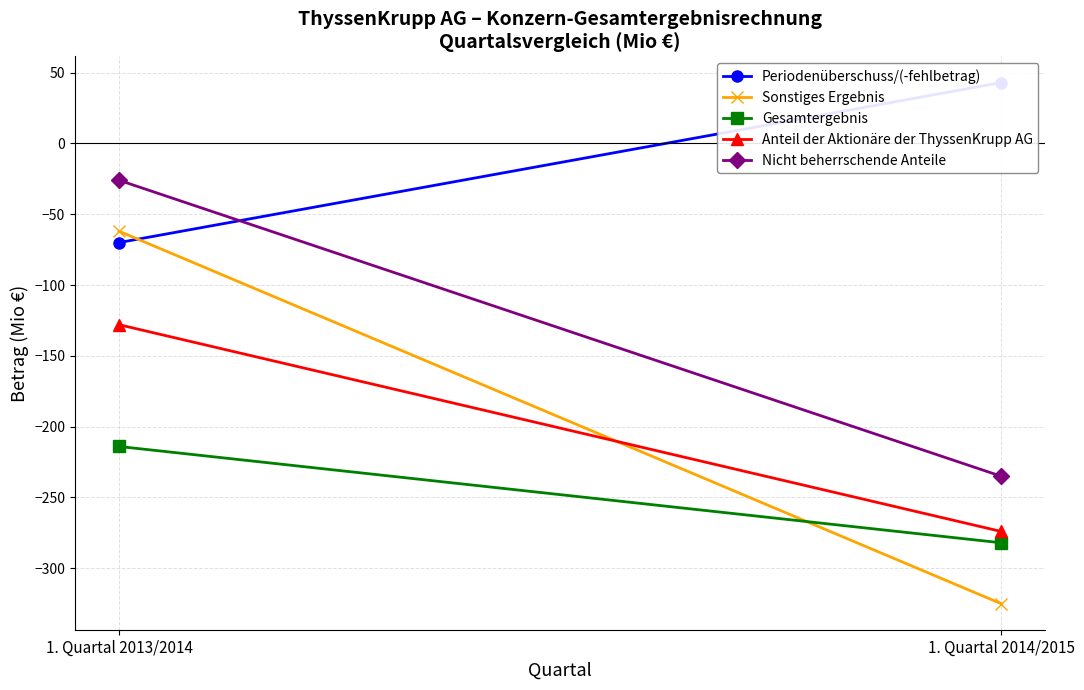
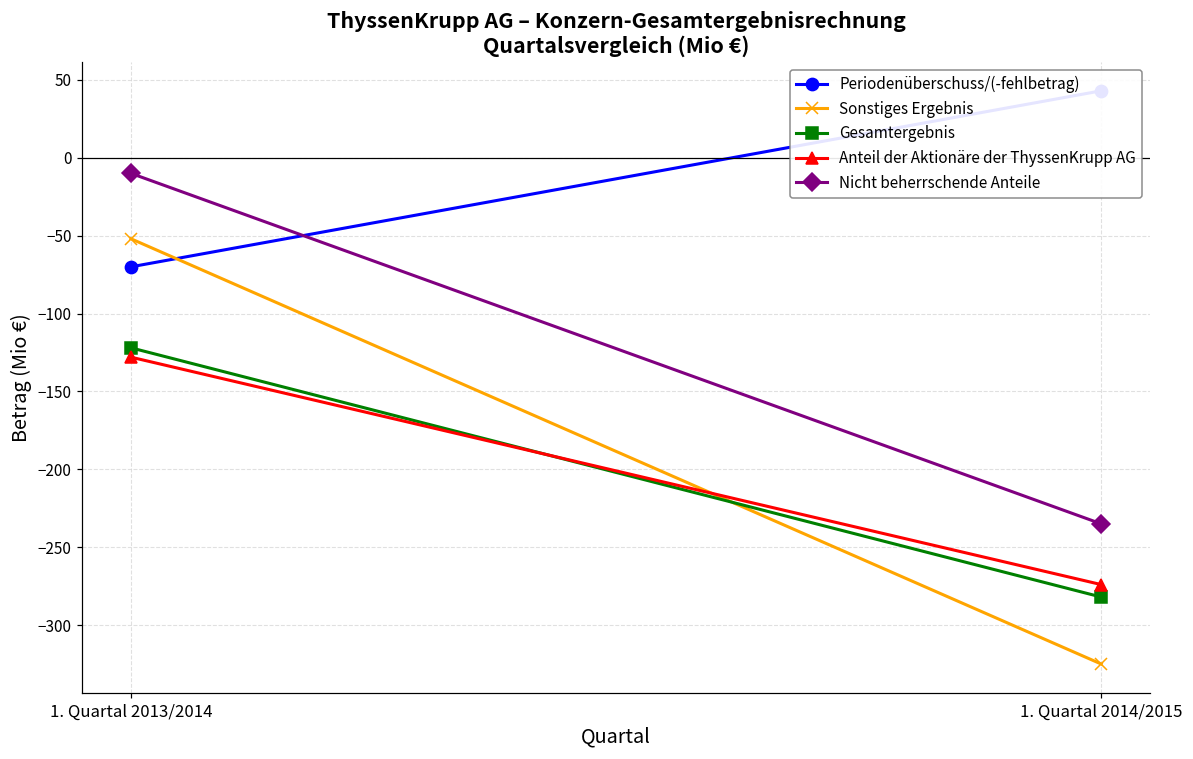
Sonstiges Ergebnis, 1. Quartal 2013/2014: -62 -> -52
Gesamtergebnis, 1. Quartal 2013/2014: -214 -> -122
Nicht beherrschende Anteile, 1. Quartal 2013/2014: -26 -> -10
